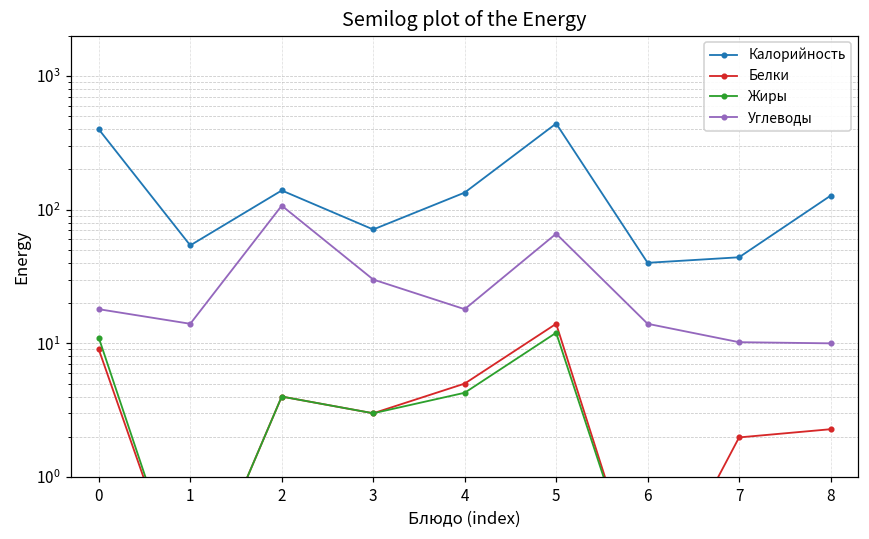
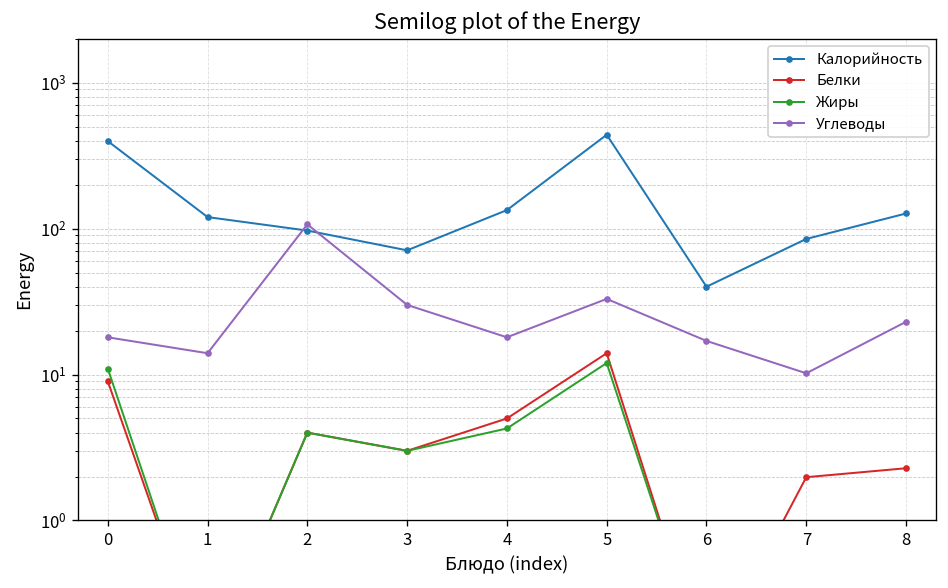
Калорийность, 1: 50 -> 120
Калорийность, 2: 140 -> 100
Углеводы, 5: 70 -> 33
Углеводы, 6: 14 -> 17
Калорийность, 7: 44 -> 90
Углеводы, 8: 10 -> 23
